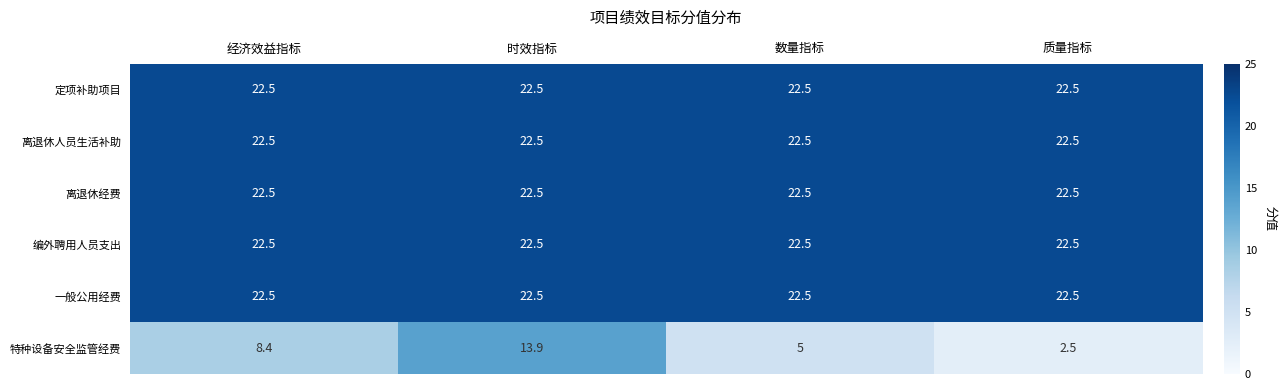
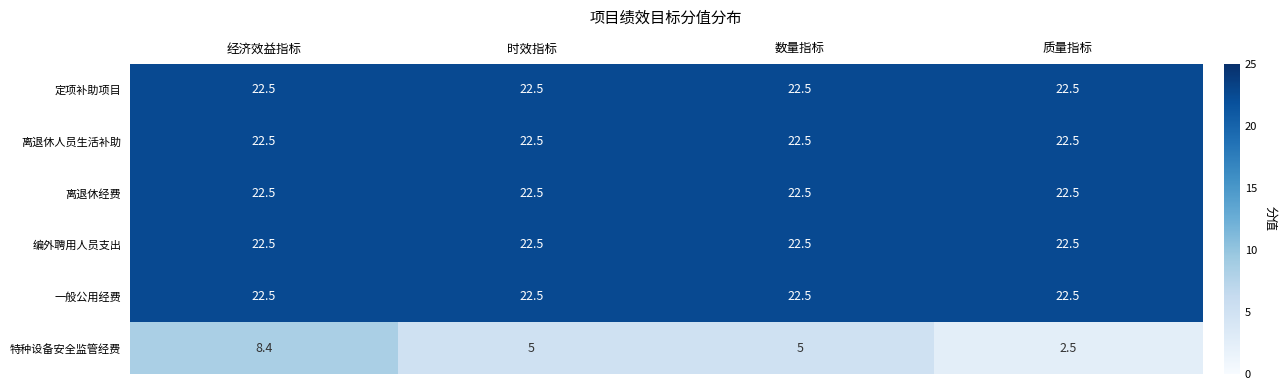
特种设备安全监管经费, 时效指标: 13.9 -> 5
